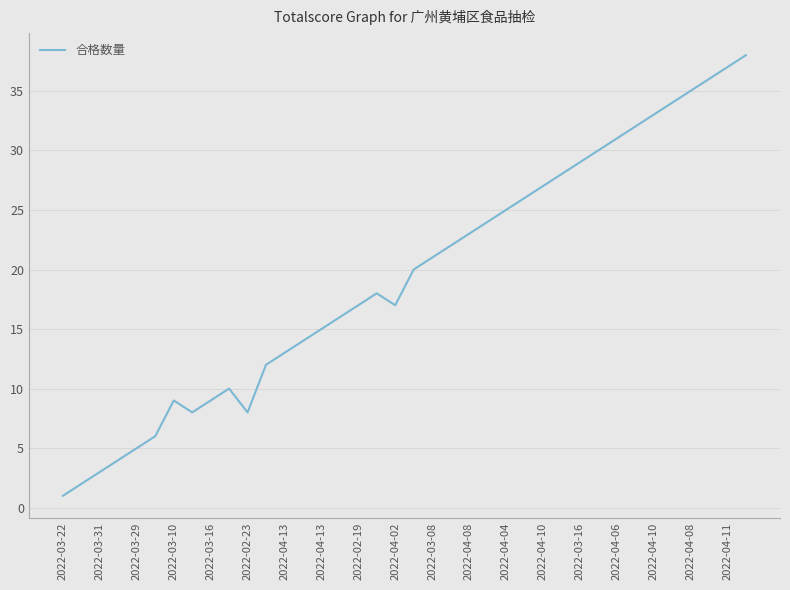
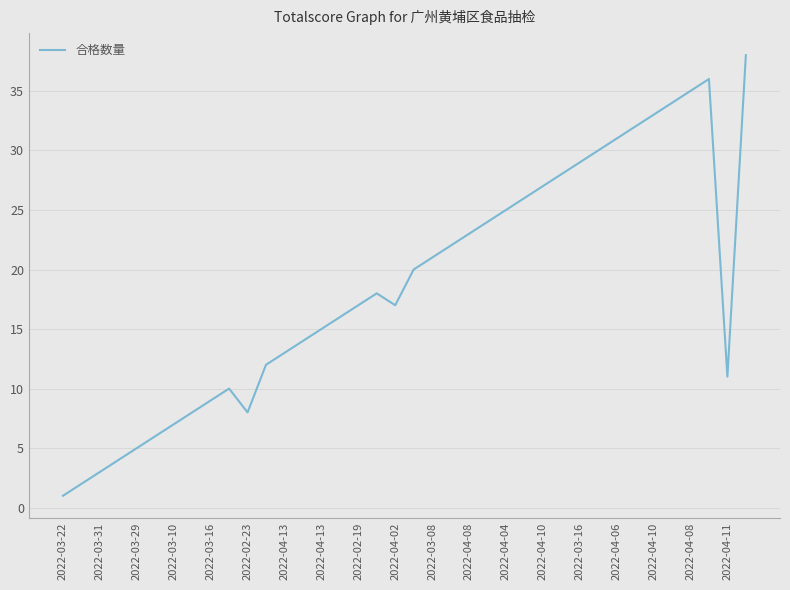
2022-03-10: 9 -> 7
2022-04-11: 37 -> 11
